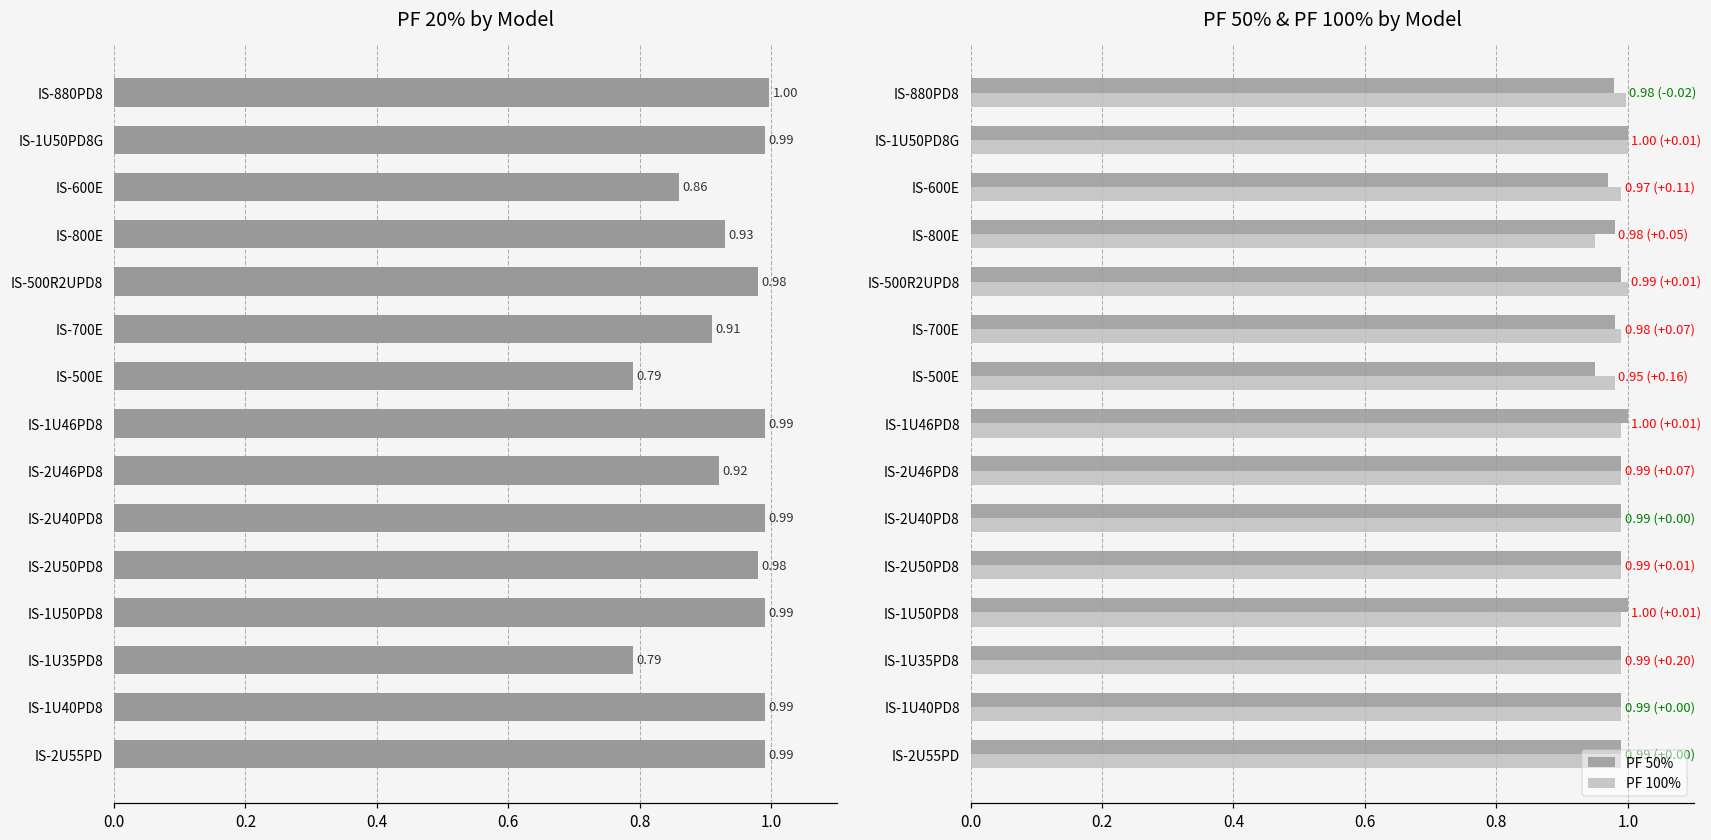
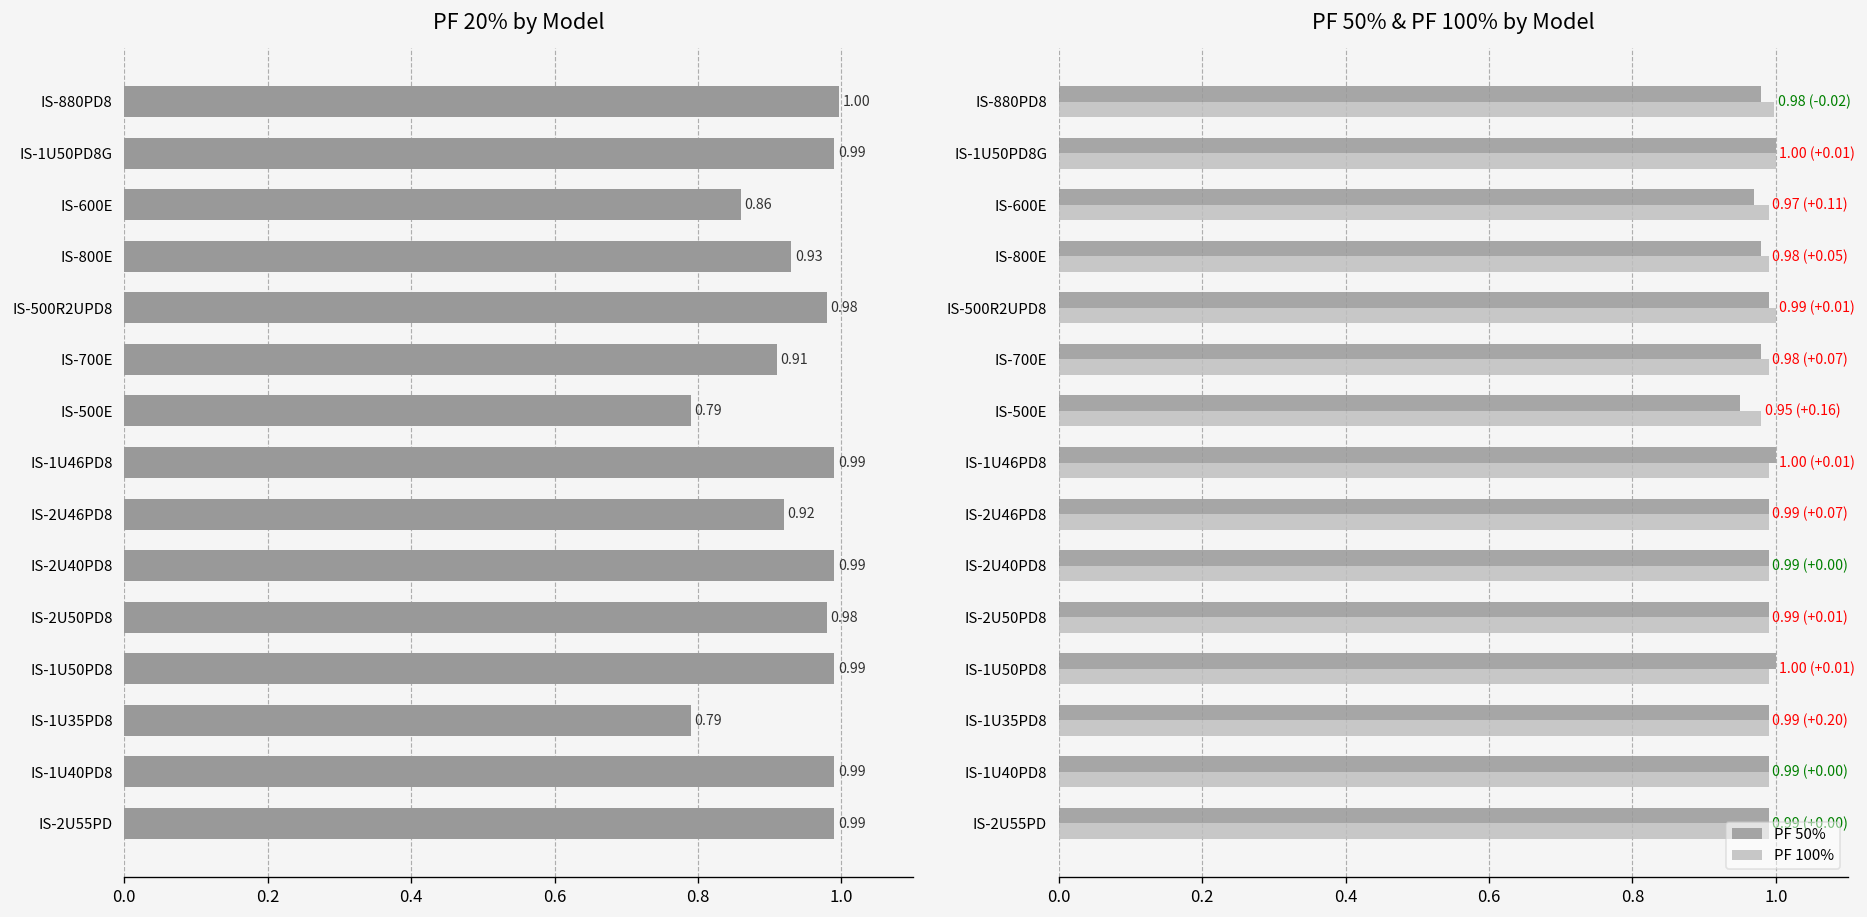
PF 50% & PF 100% by Model, PF 100%, IS-800E: 0.95 -> 0.99
